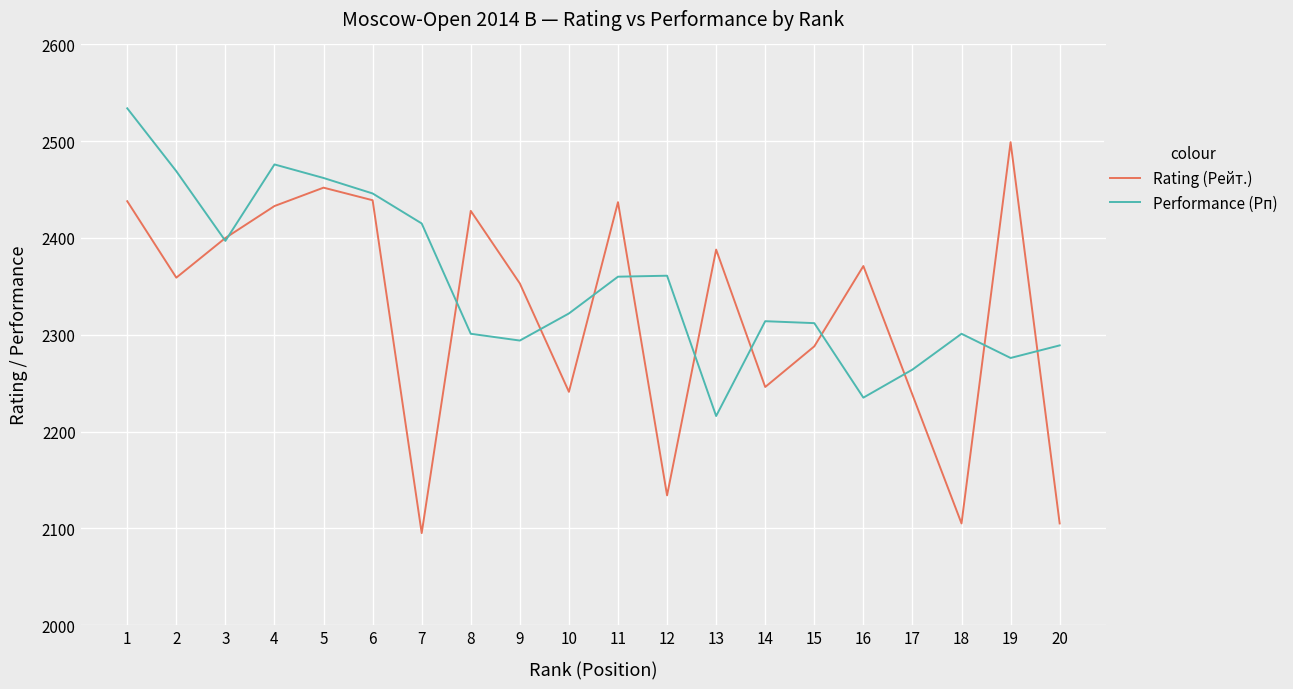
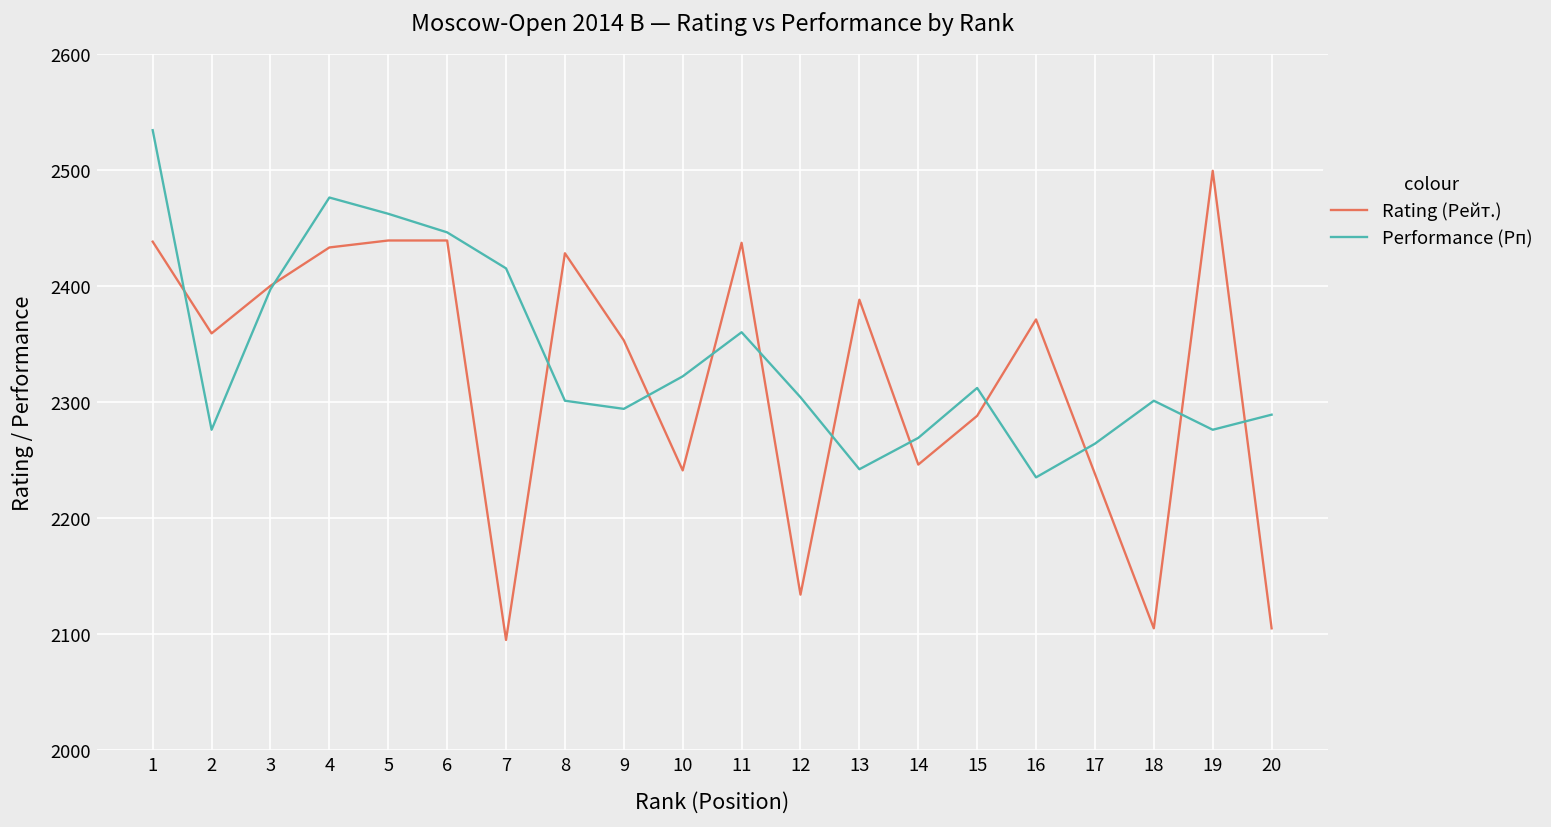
Performance (Рп), 2: 2470 -> 2280
Rating (Рейт.), 5: 2450 -> 2440
Performance (Рп), 12: 2360 -> 2300
Performance (Рп), 13: 2220 -> 2240
Performance (Рп), 14: 2310 -> 2270
